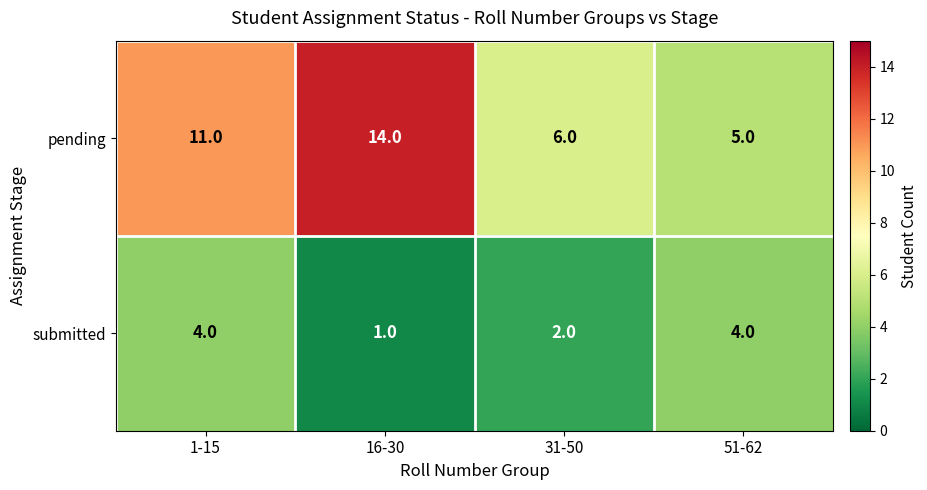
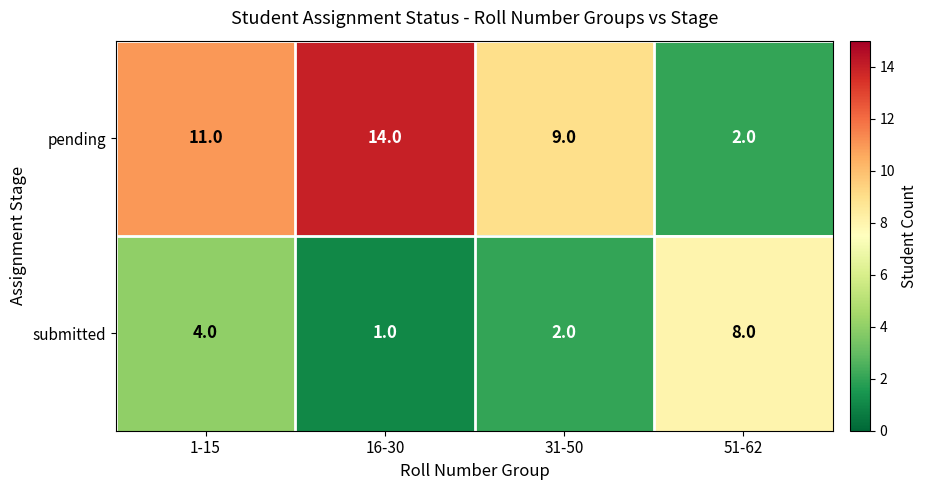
pending, 31-50: 6.0 -> 9.0
pending, 51-62: 5.0 -> 2.0
submitted, 51-62: 4.0 -> 8.0
